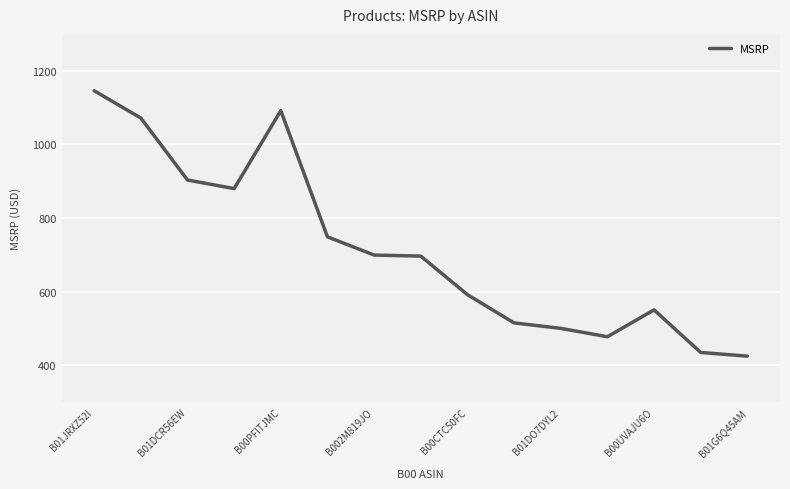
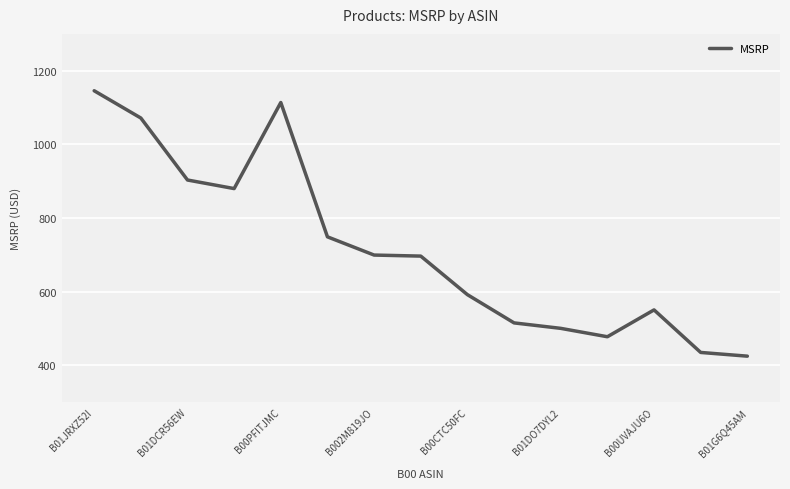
B00PFITJMC: 1090 -> 1110
